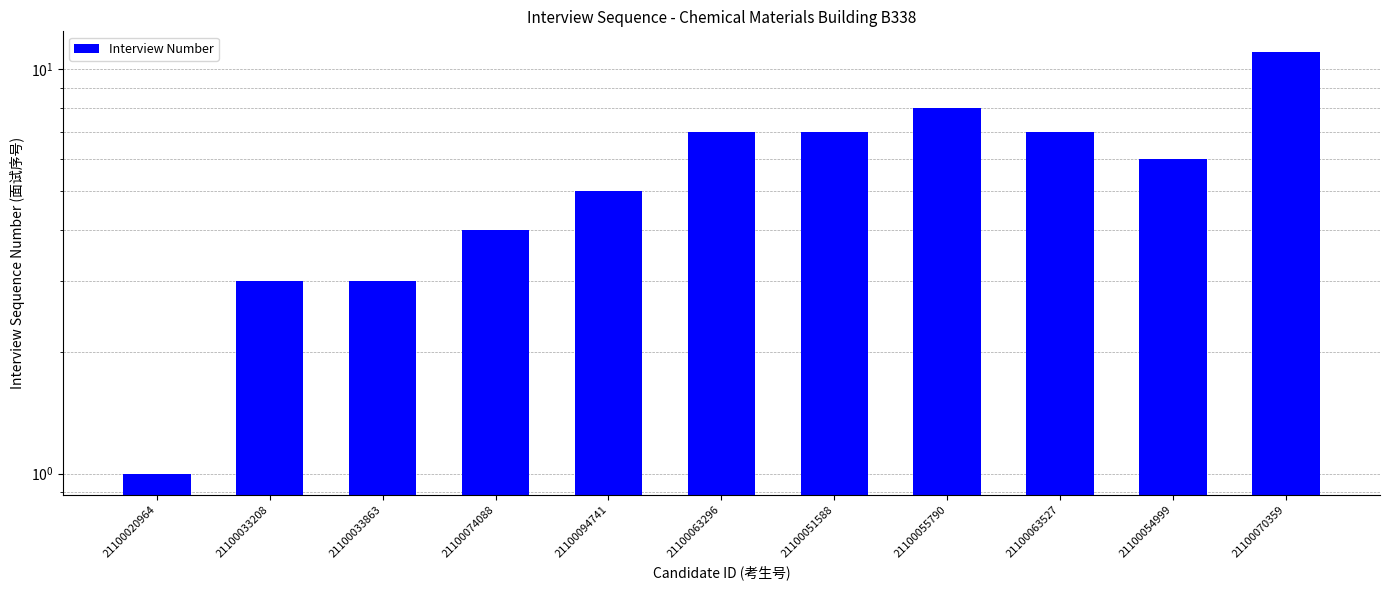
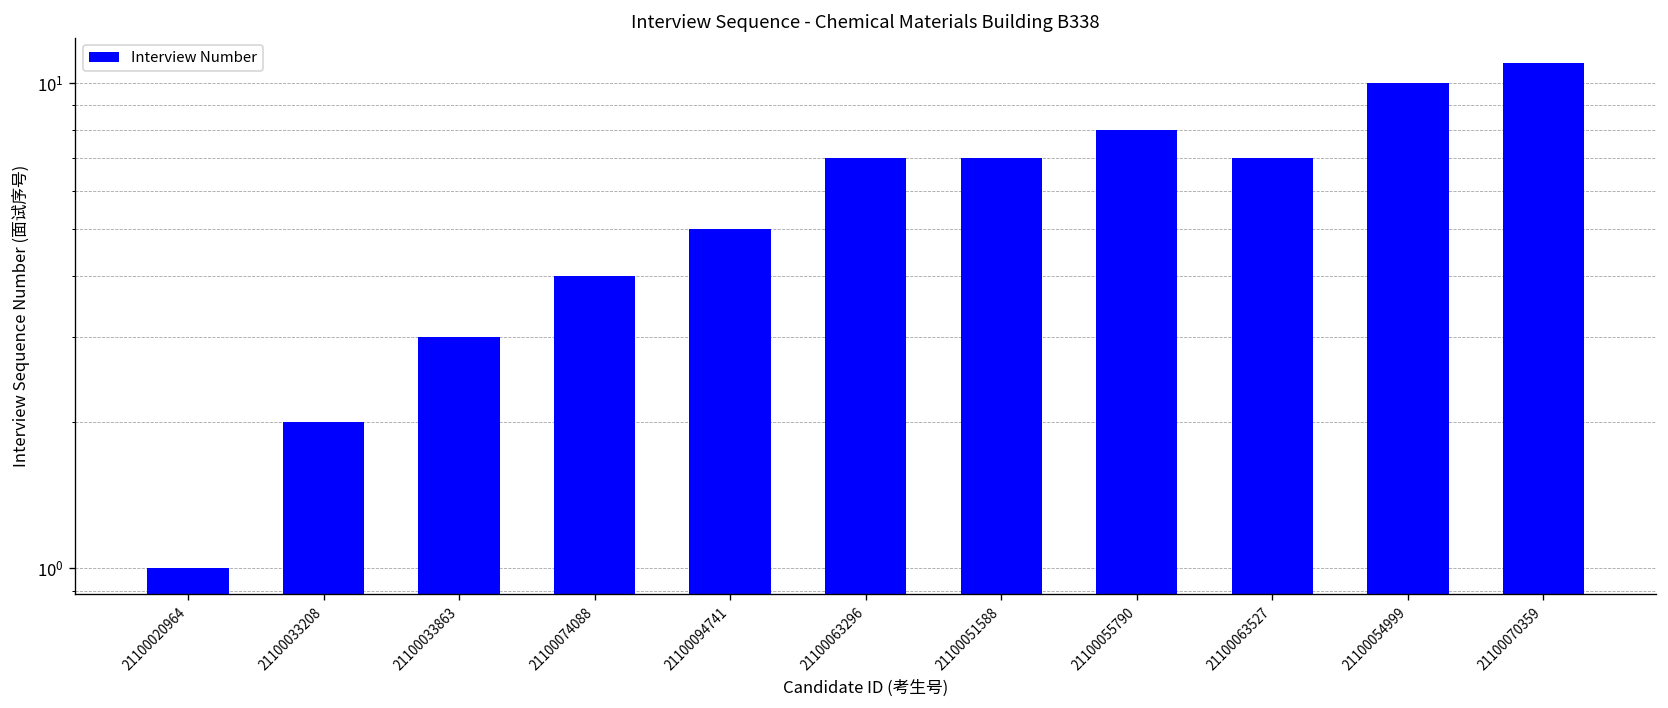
21100033208: 3 -> 2
21100054999: 6 -> 10
